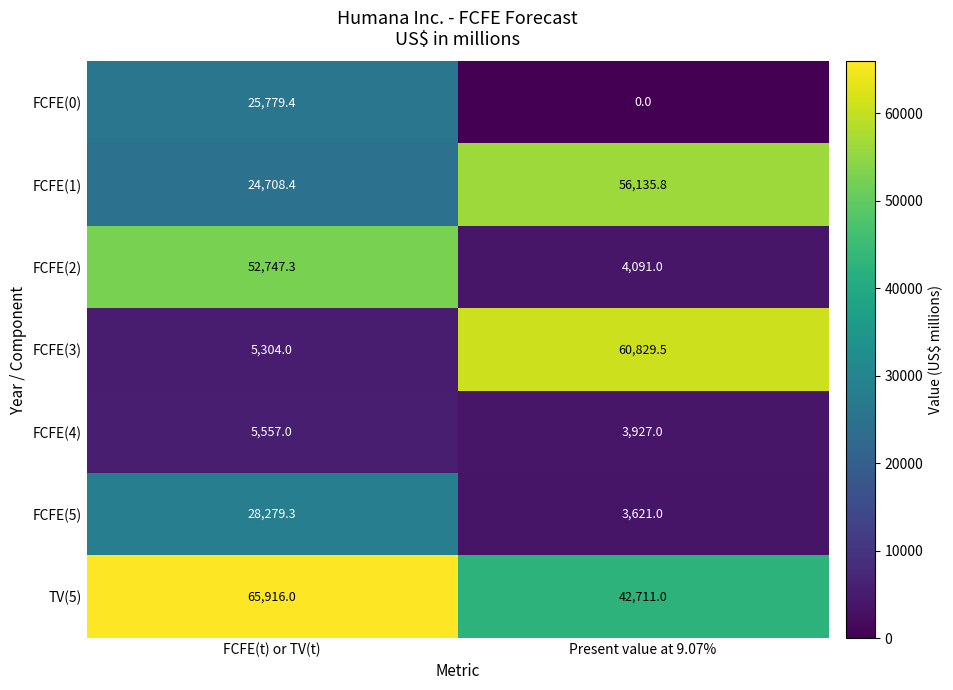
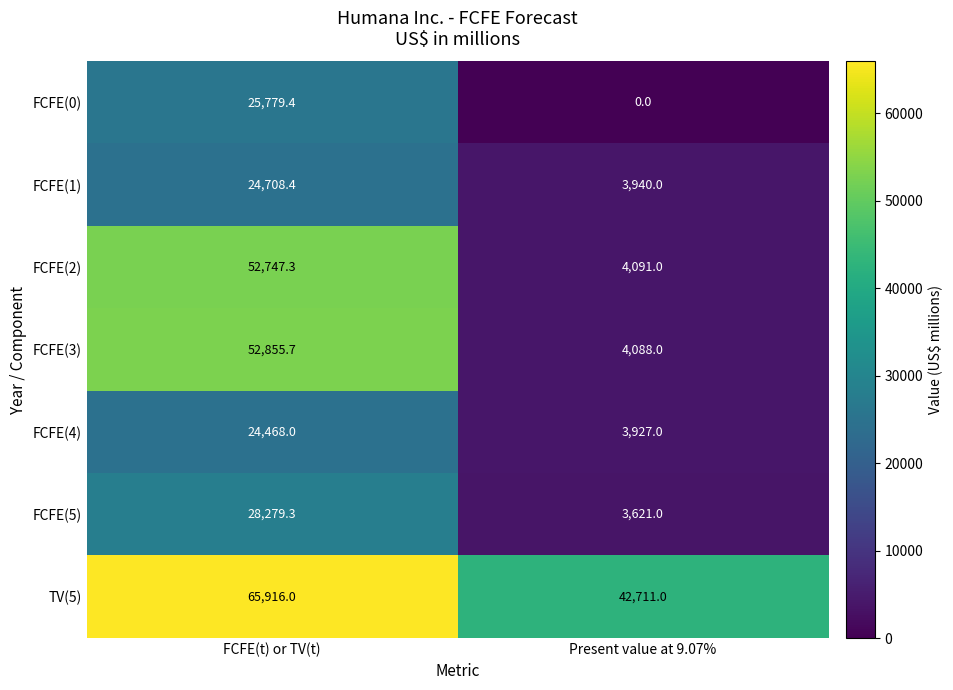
FCFE(1), Present value at 9.07%: 56,135.8 -> 3,940.0
FCFE(3), FCFE(t) or TV(t): 5,304.0 -> 52,855.7
FCFE(3), Present value at 9.07%: 60,829.5 -> 4,088.0
FCFE(4), FCFE(t) or TV(t): 5,557.0 -> 24,468.0
